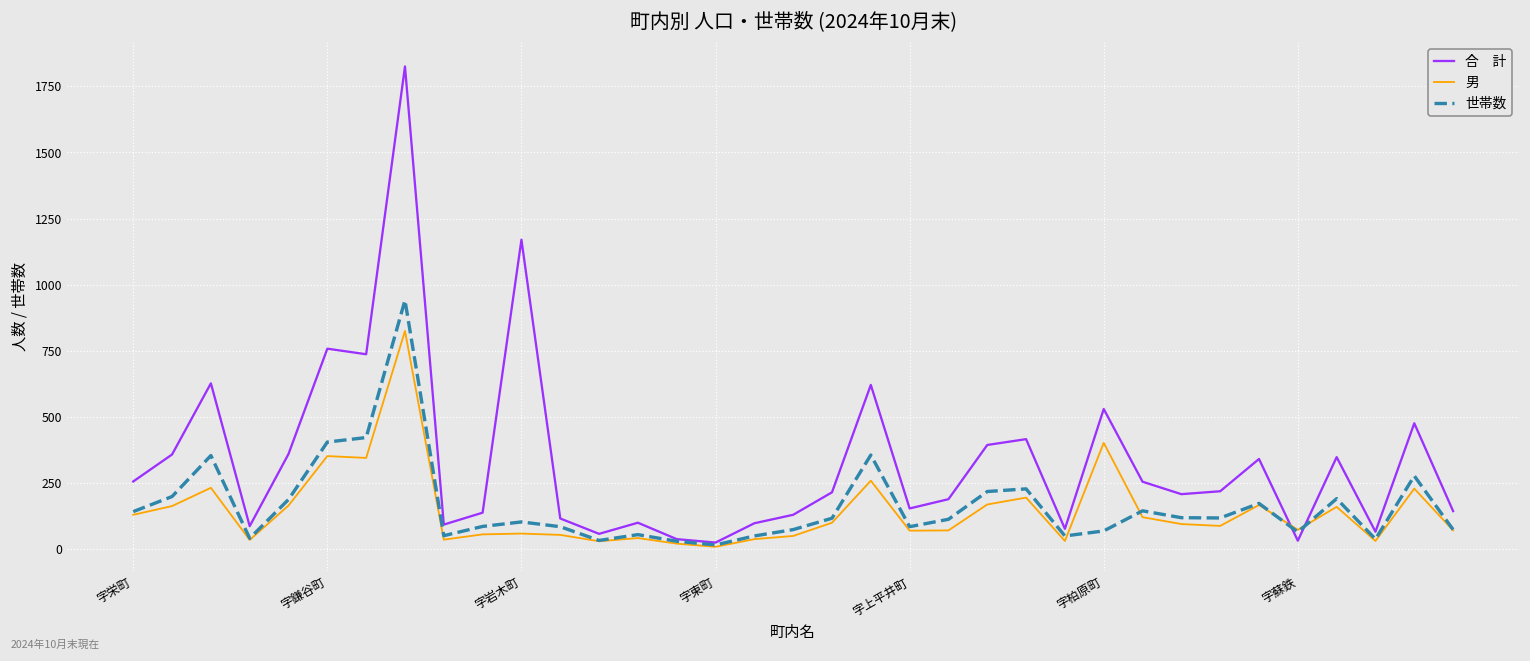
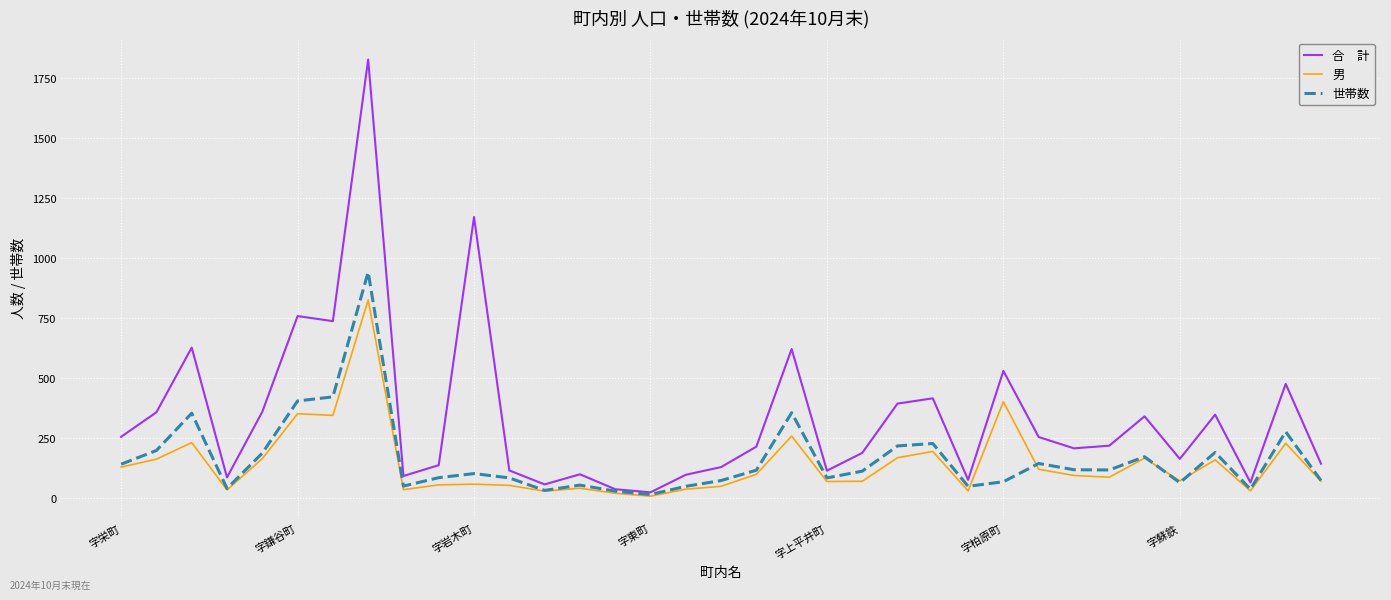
合 計, 字上平井町: 150 -> 120
合 計, 字蘇鉄: 30 -> 160
